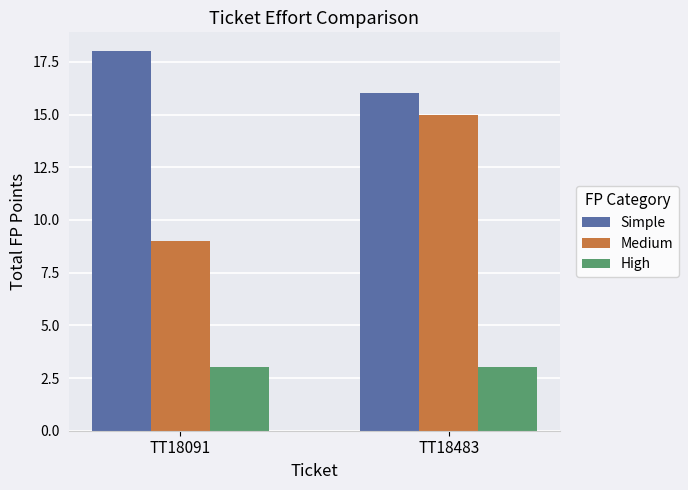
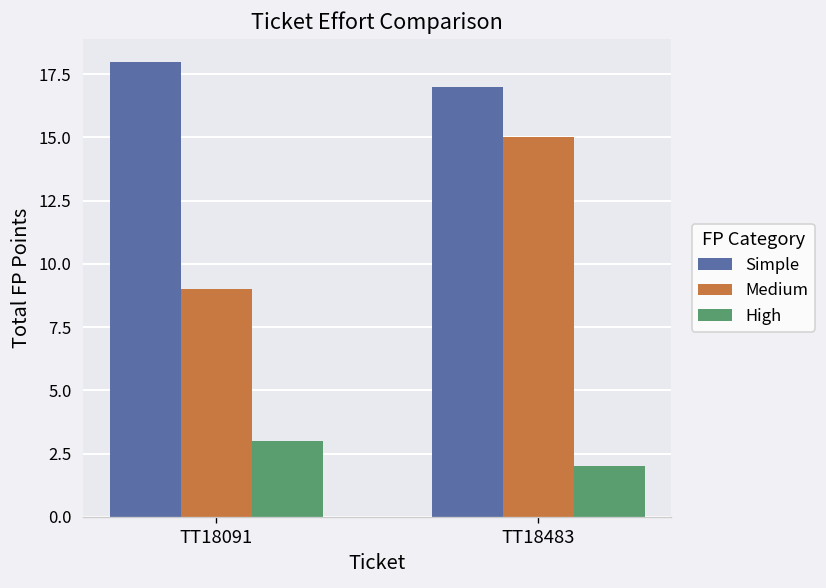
Simple, TT18483: 16 -> 17
High, TT18483: 3 -> 2
